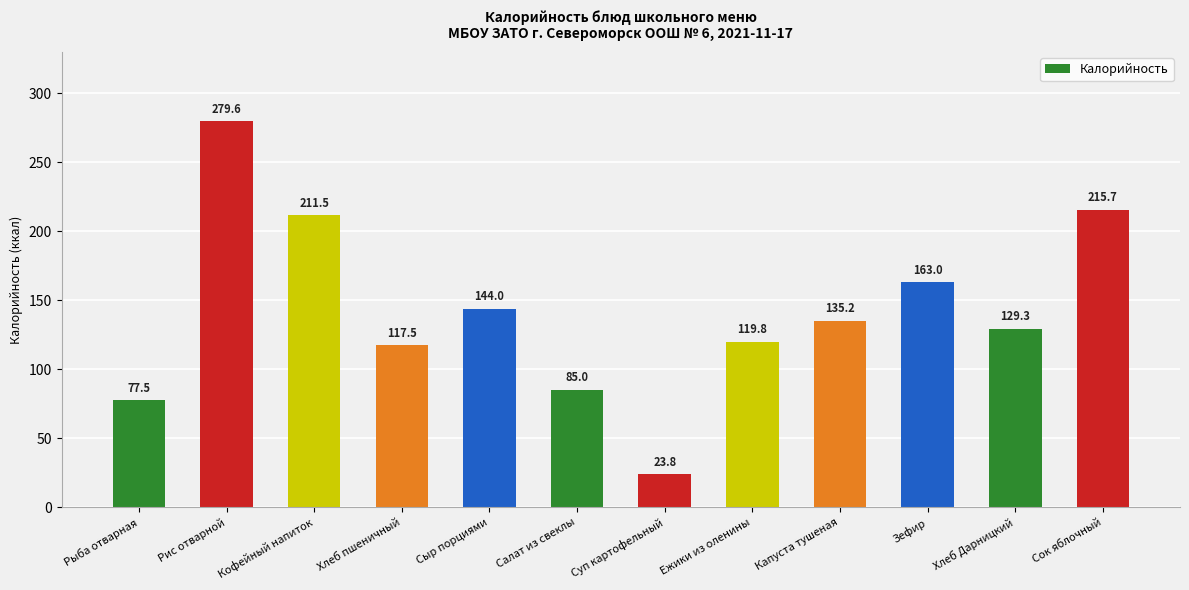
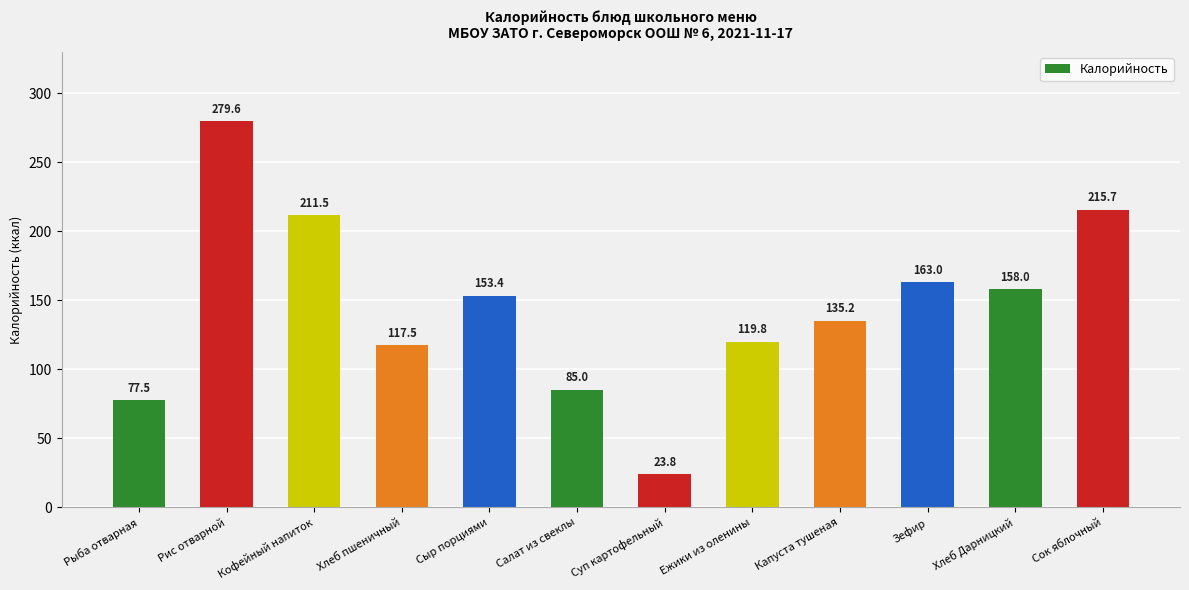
Сыр порциями: 144.0 -> 153.4
Хлеб Дарницкий: 129.3 -> 158.0
